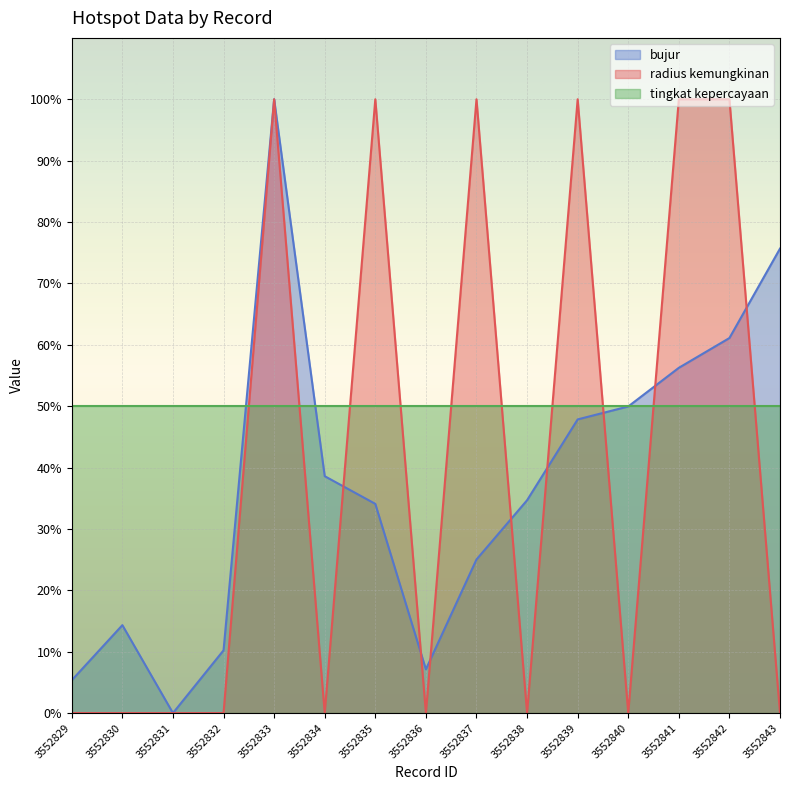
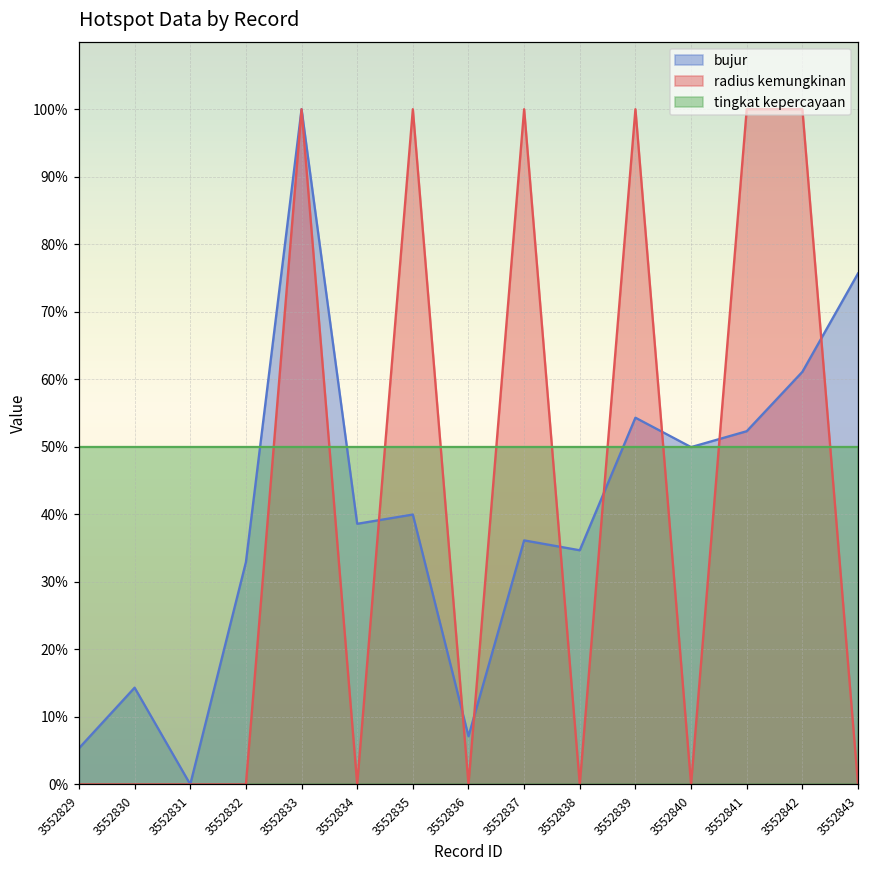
bujur, 3552832: 10% -> 33%
bujur, 3552835: 34% -> 40%
bujur, 3552837: 25% -> 36%
bujur, 3552839: 48% -> 54%
bujur, 3552841: 56% -> 52%
